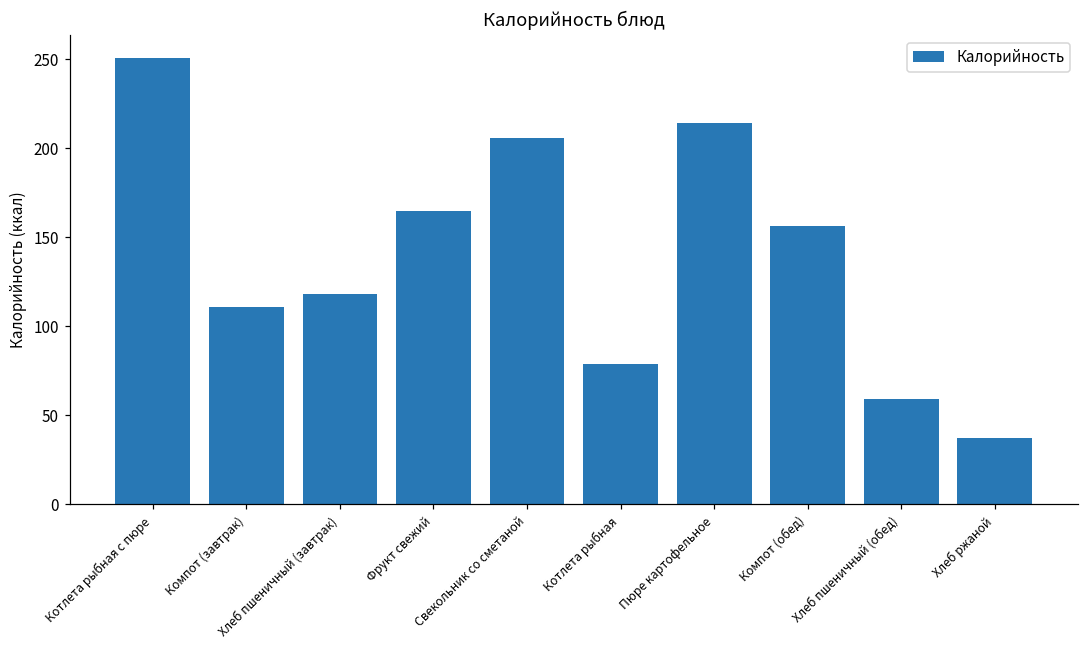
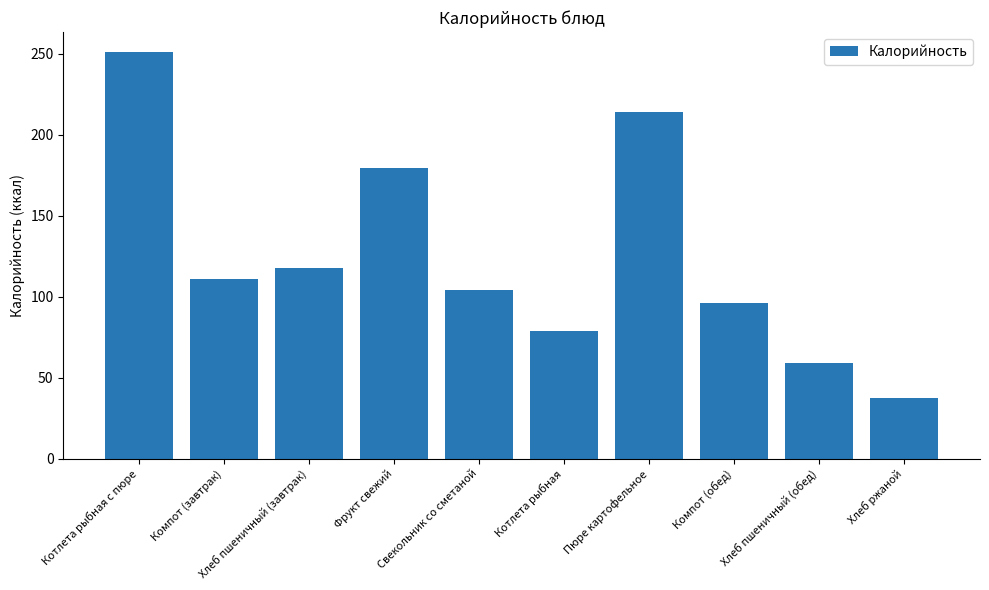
Фрукт свежий: 165 -> 179
Свекольник со сметаной: 206 -> 104
Компот (обед): 156 -> 96
